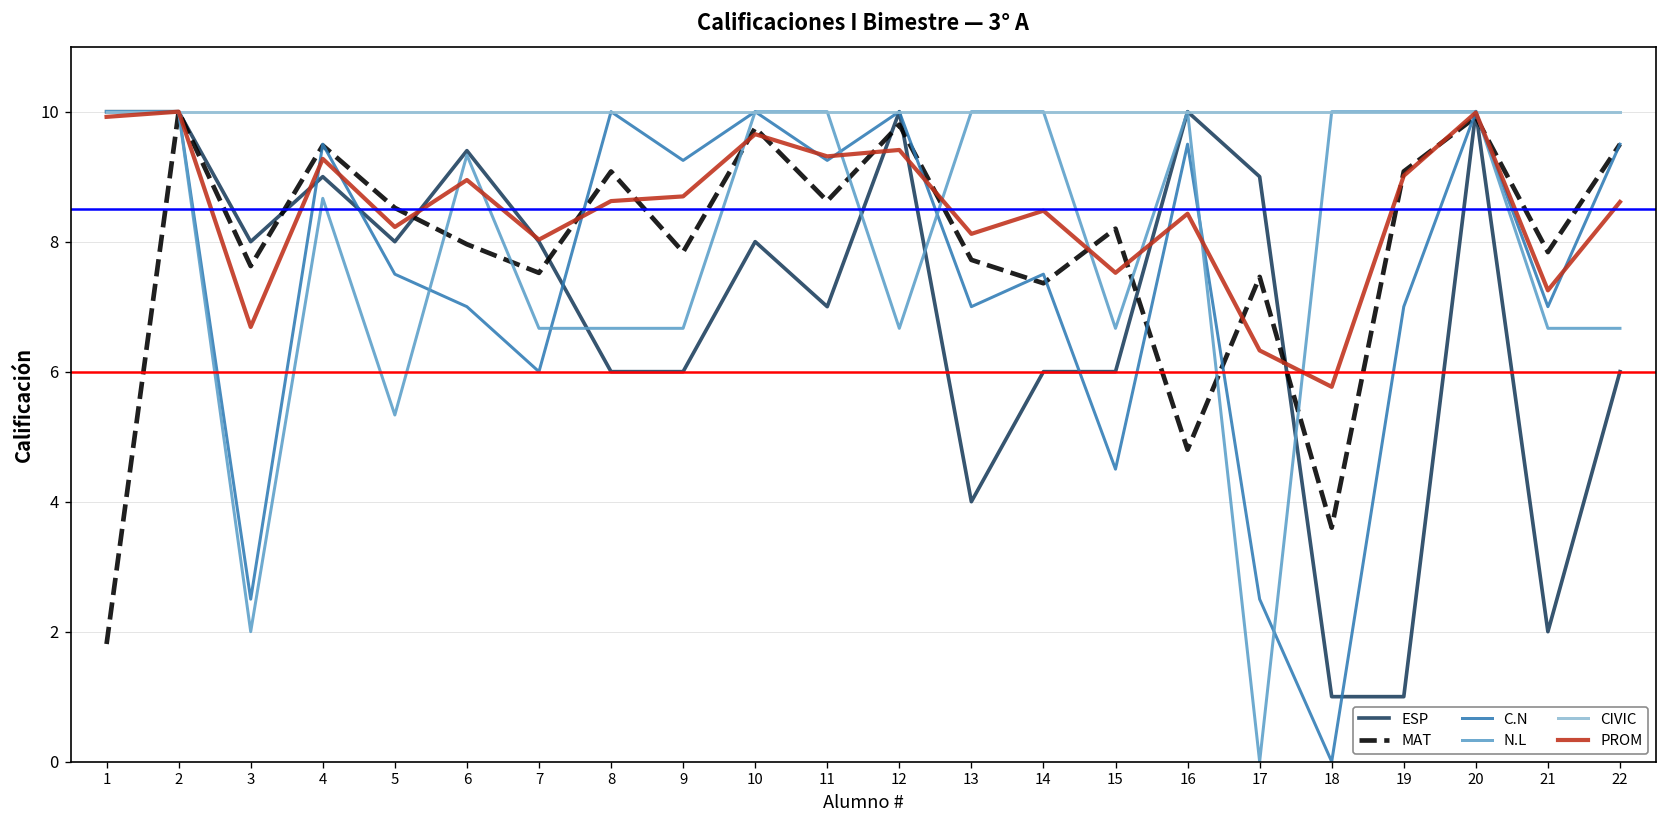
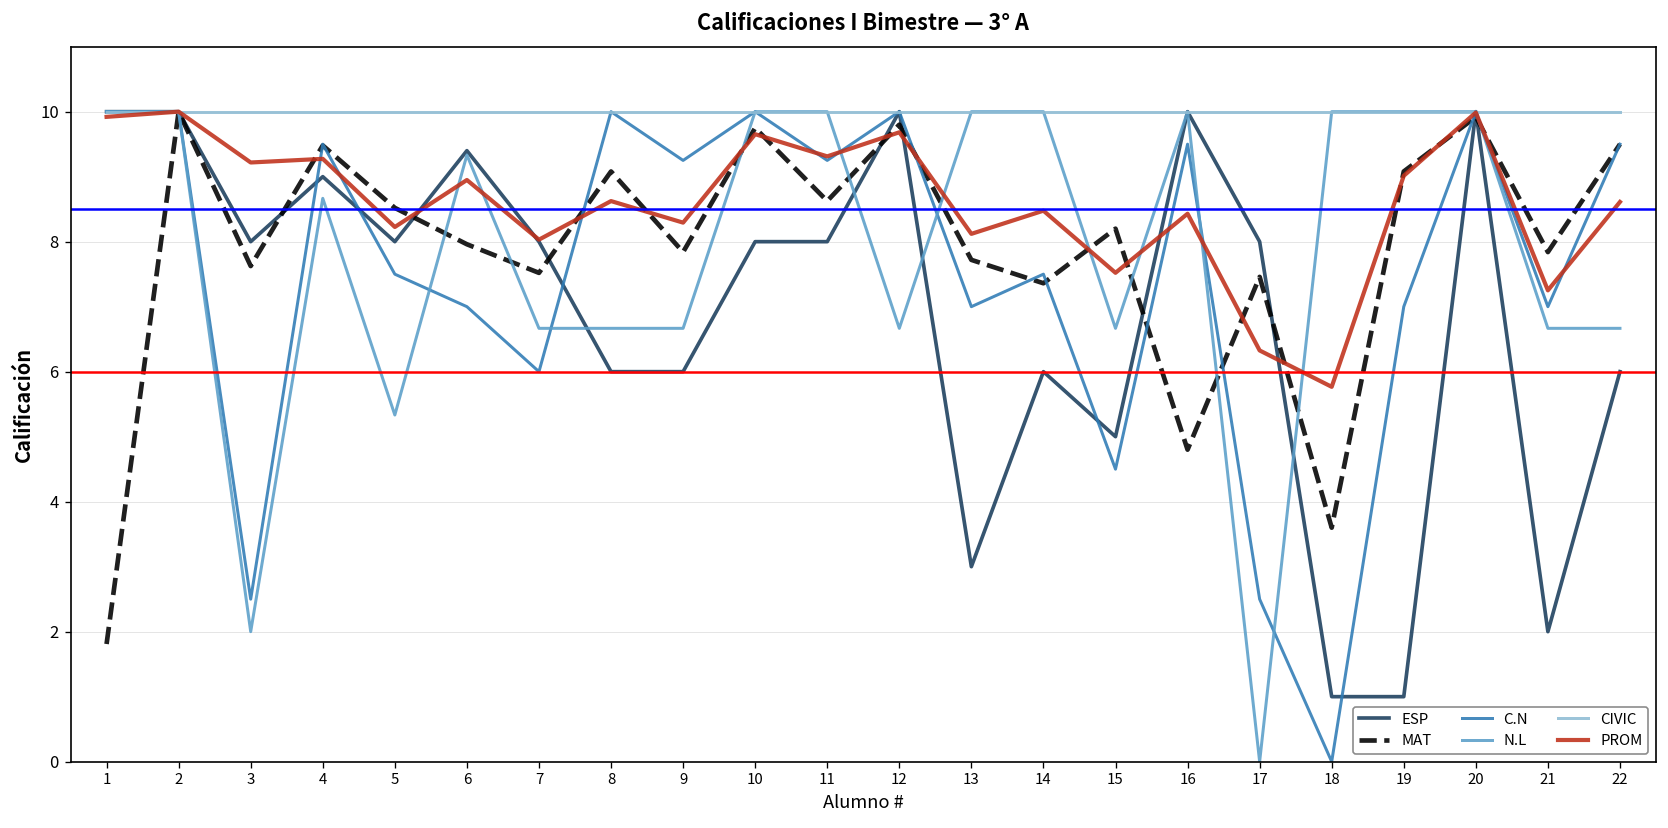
PROM, 3: 6.7 -> 9.2
PROM, 9: 8.7 -> 8.3
ESP, 11: 7 -> 8
PROM, 12: 9.4 -> 9.7
ESP, 13: 4 -> 3
ESP, 15: 6 -> 5
ESP, 17: 9 -> 8
